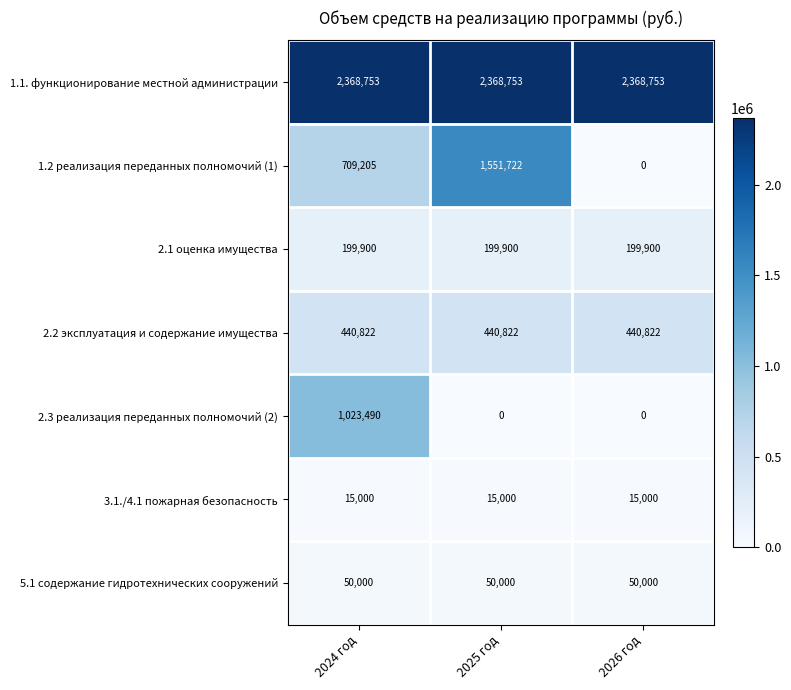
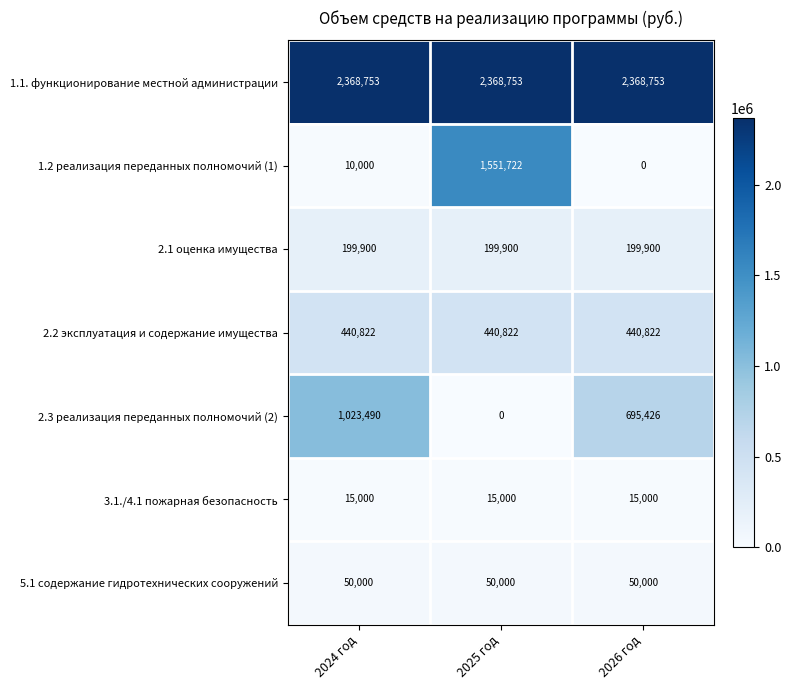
1.2 реализация переданных полномочий (1), 2024 год: 709,205 -> 10,000
2.3 реализация переданных полномочий (2), 2026 год: 0 -> 695,426
